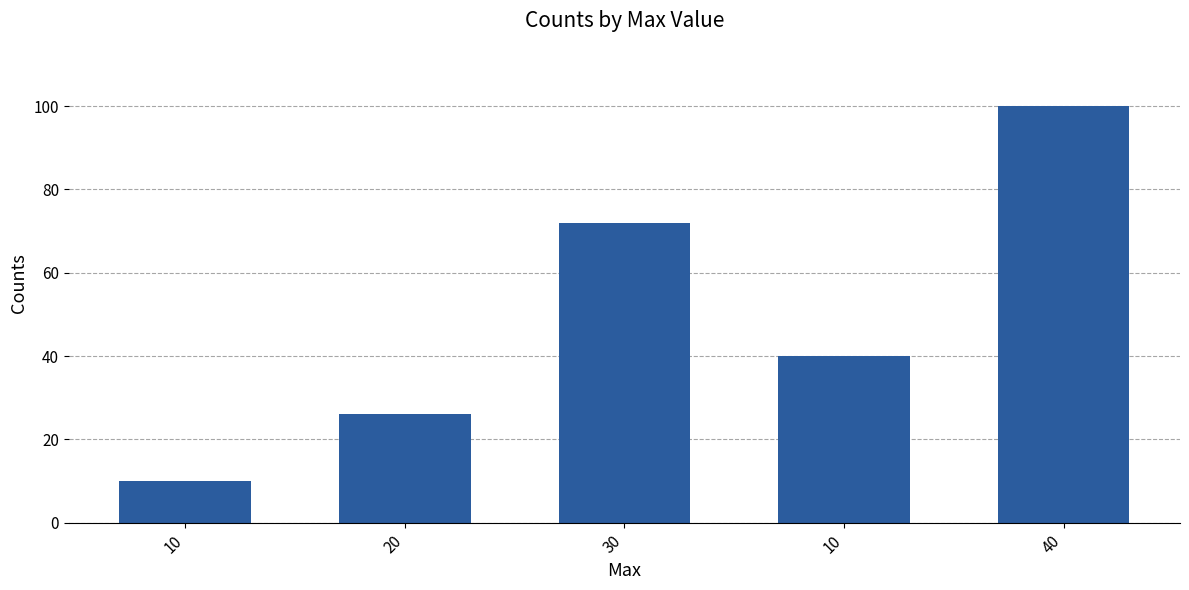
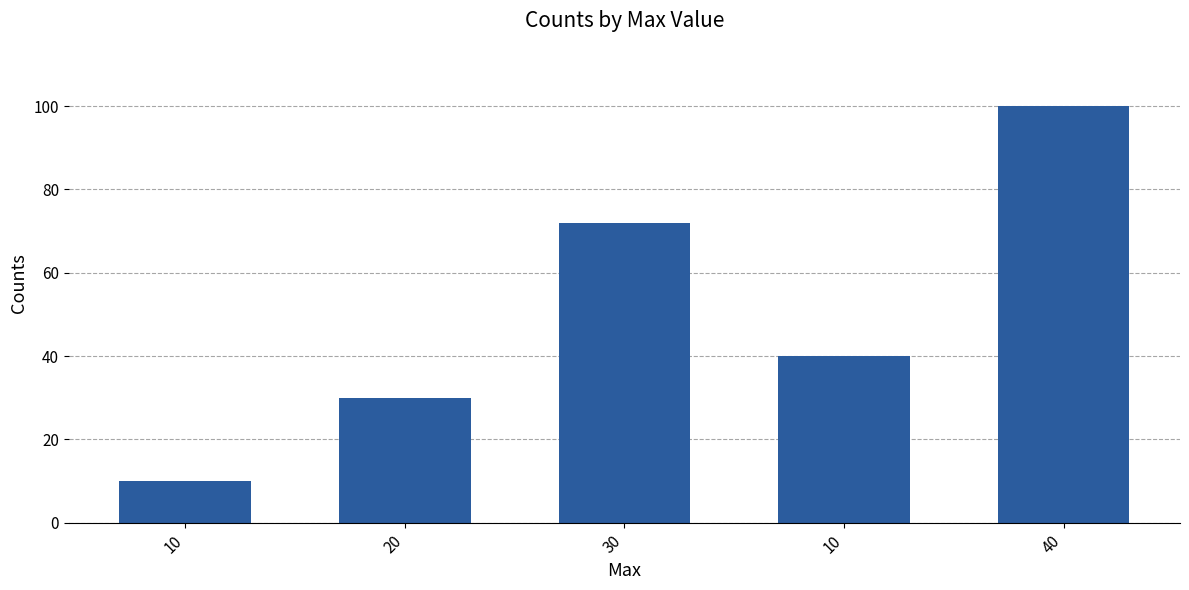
20: 26 -> 30
